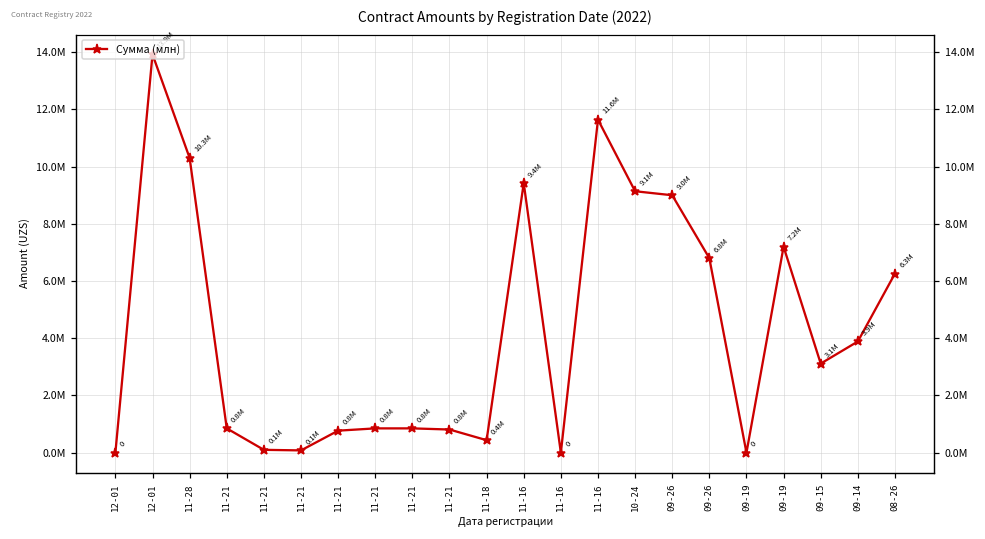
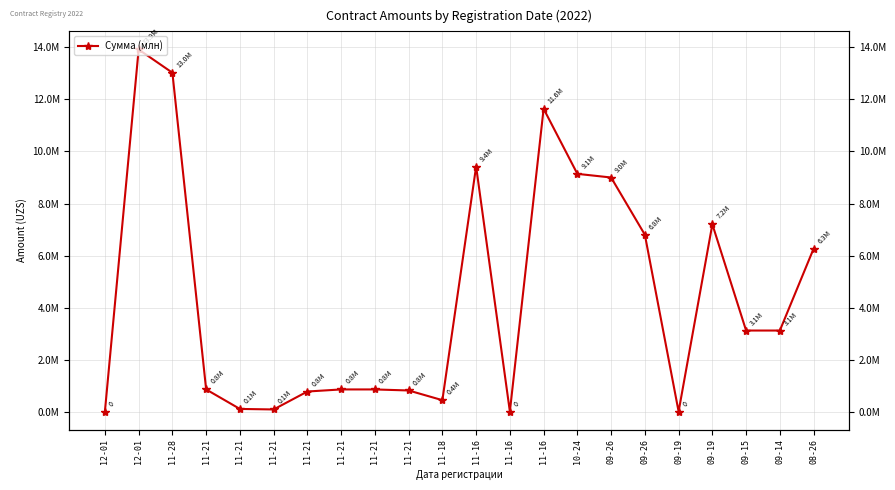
11-28: 10.3M -> 13.0M
09-14: 3.9M -> 3.1M
